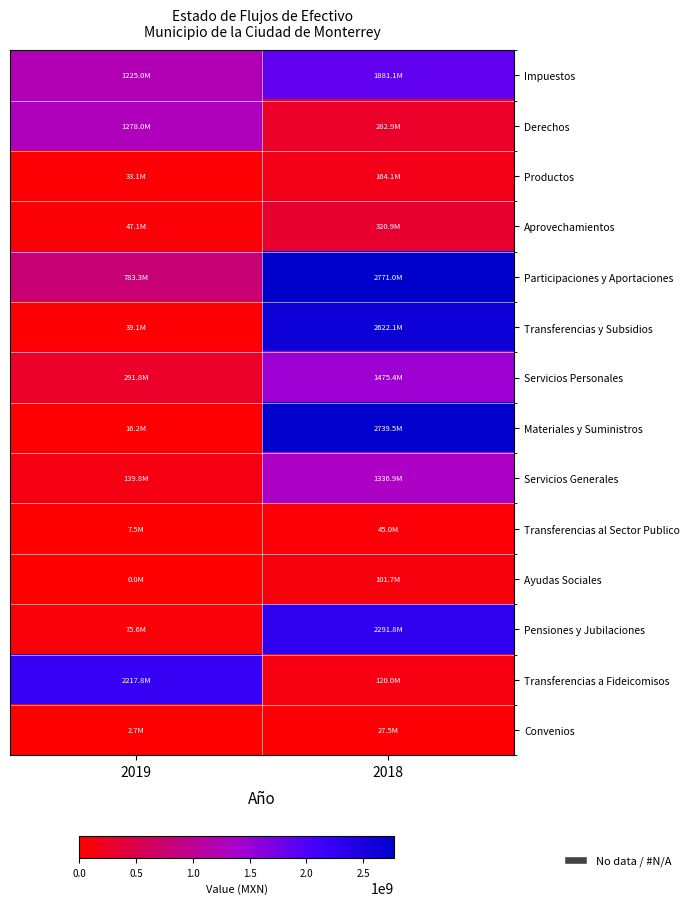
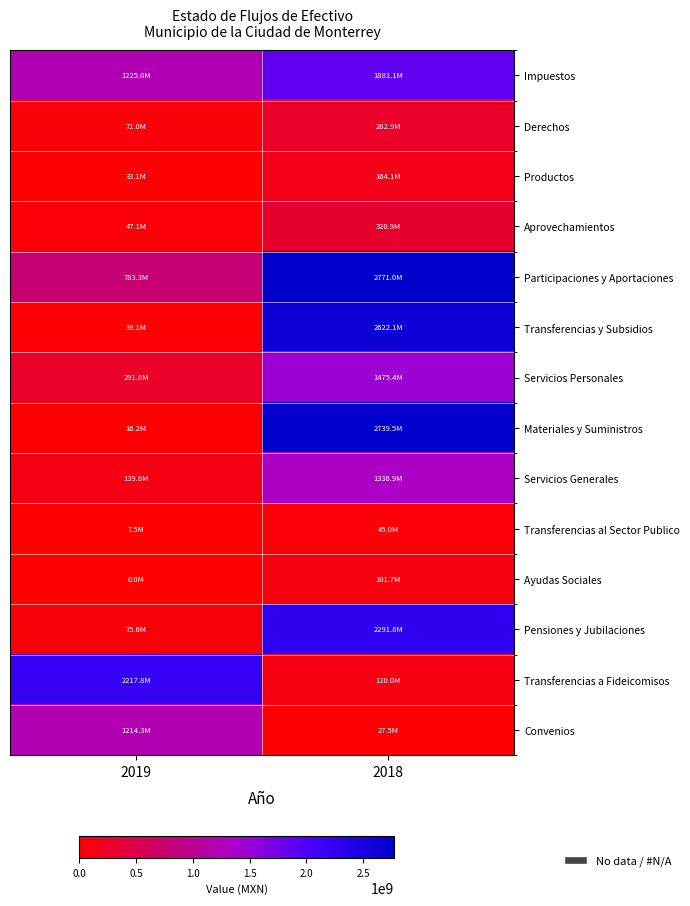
Derechos, 2019: 1278.0M -> 71.0M
Convenios, 2019: 2.7M -> 1214.3M
